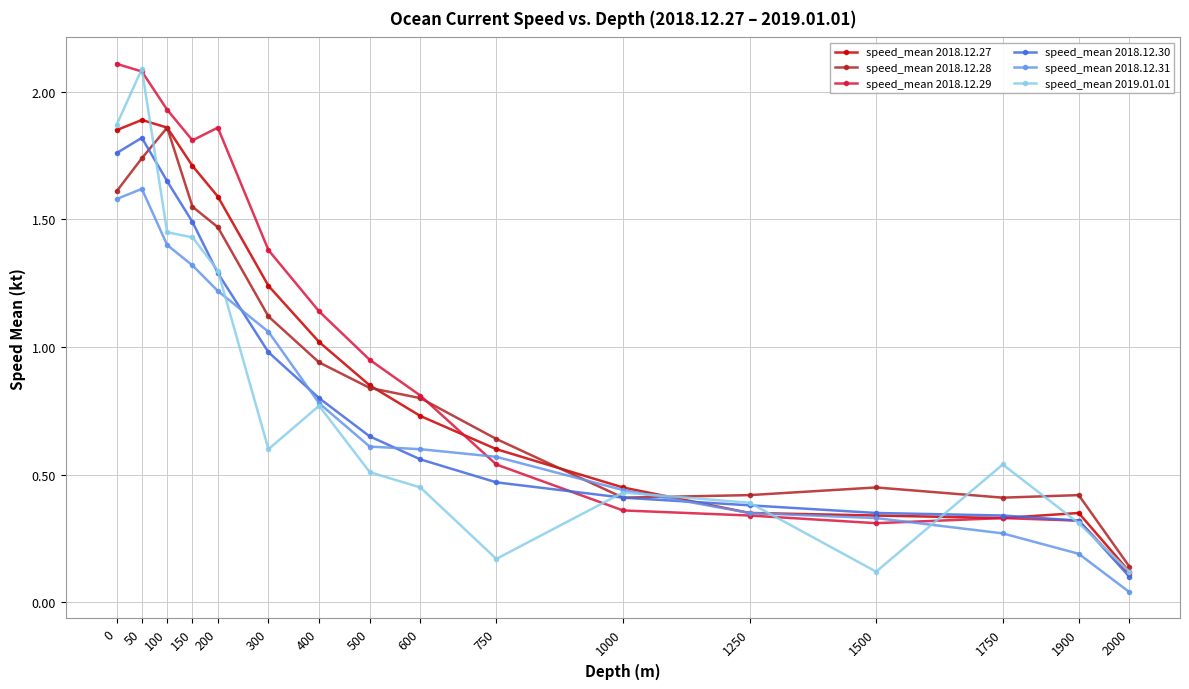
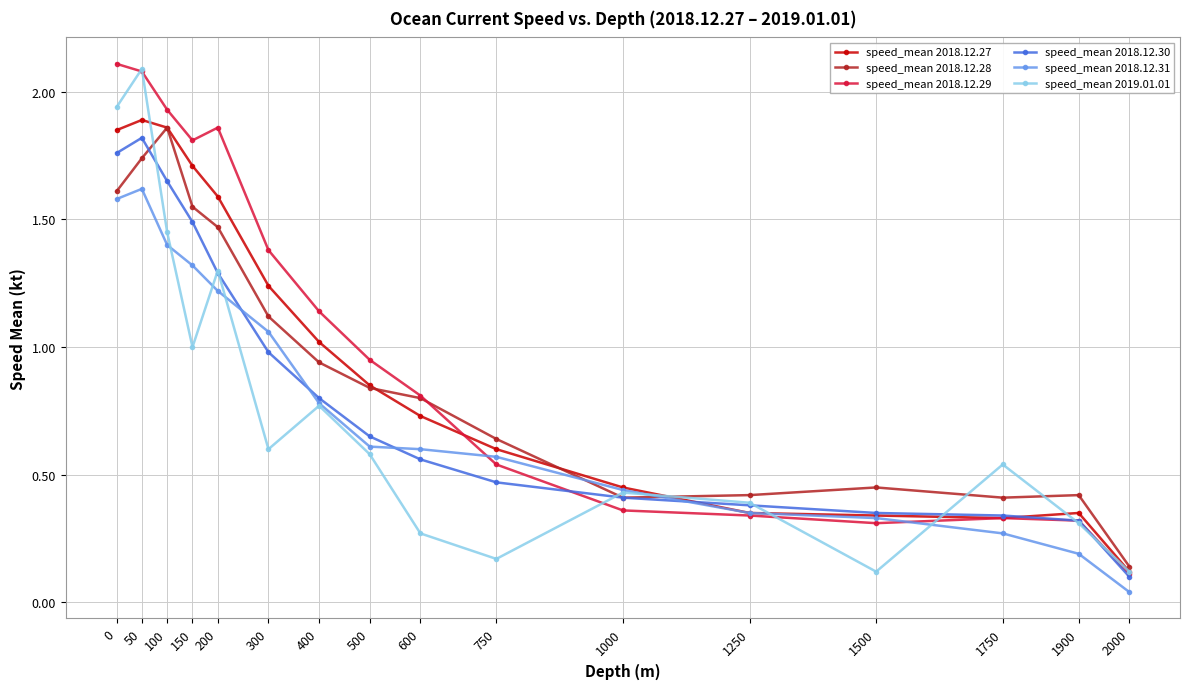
speed_mean 2019.01.01, 0: 1.87 -> 1.94
speed_mean 2019.01.01, 150: 1.43 -> 1.00
speed_mean 2019.01.01, 500: 0.51 -> 0.58
speed_mean 2019.01.01, 600: 0.45 -> 0.27
